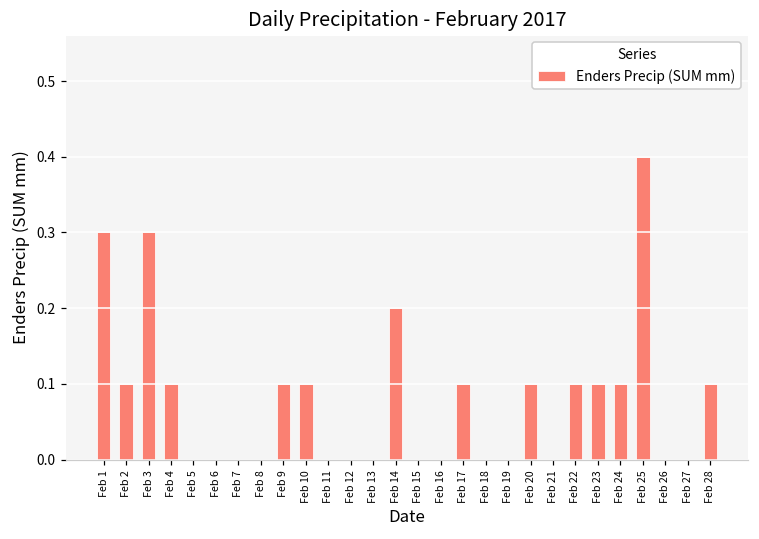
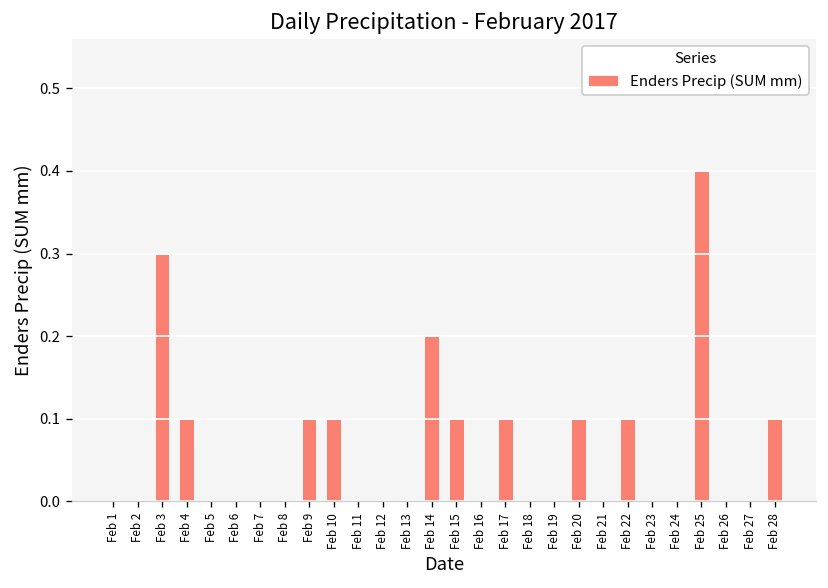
Feb 1: 0.3 -> 0.0
Feb 2: 0.1 -> 0.0
Feb 15: 0.0 -> 0.1
Feb 23: 0.1 -> 0.0
Feb 24: 0.1 -> 0.0
